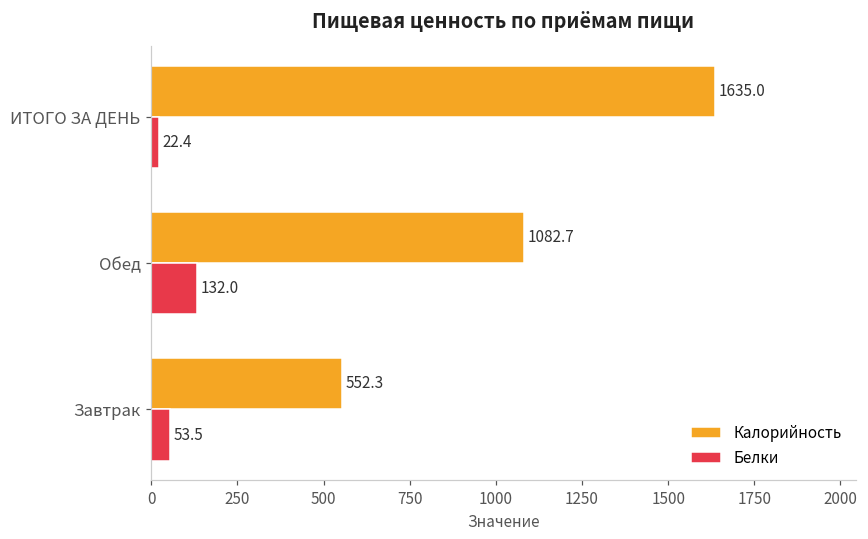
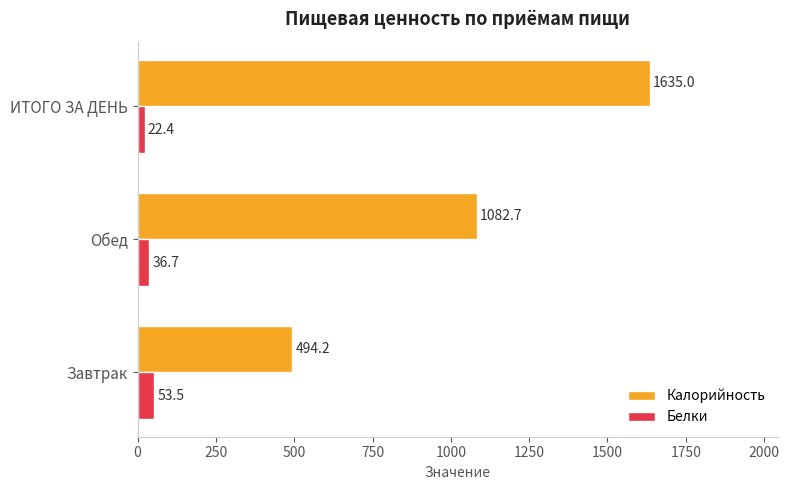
Белки, Обед: 132.0 -> 36.7
Калорийность, Завтрак: 552.3 -> 494.2
